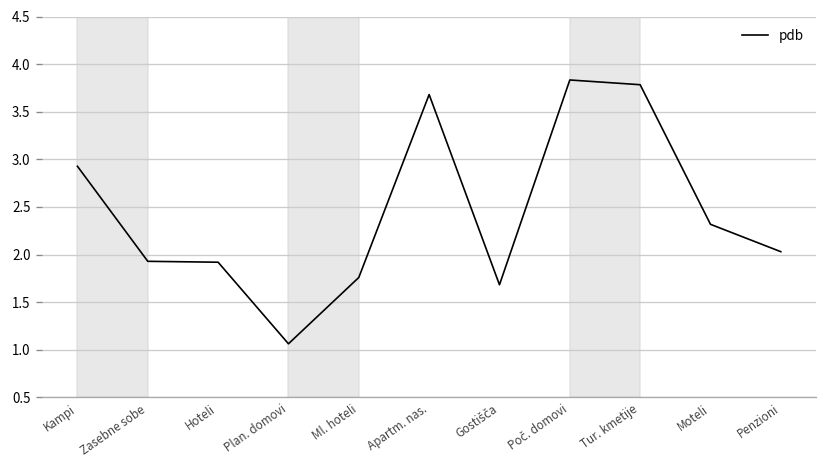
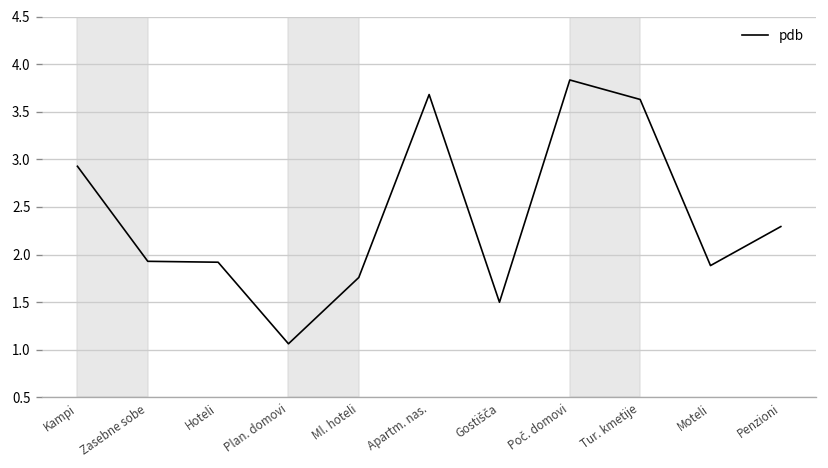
Gostišča: 1.7 -> 1.5
Tur. kmetije: 3.8 -> 3.6
Moteli: 2.3 -> 1.9
Penzioni: 2.0 -> 2.3
